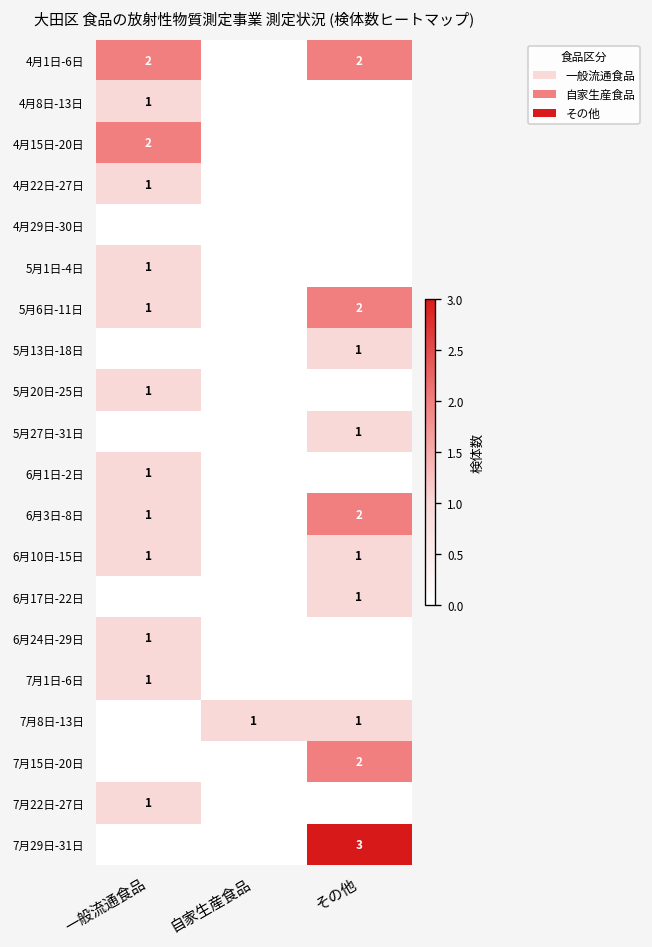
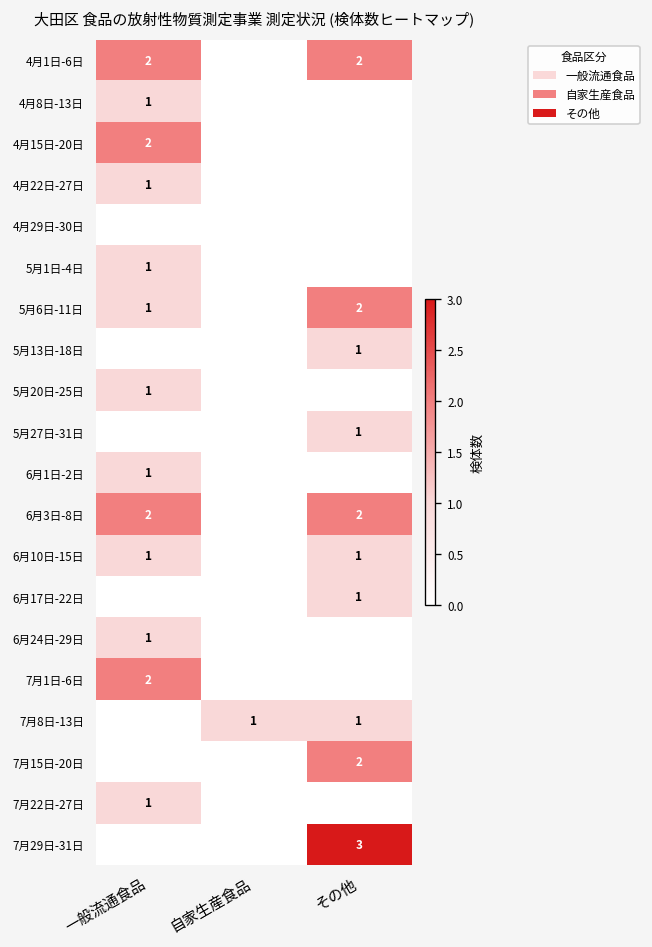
6月3日-8日, 一般流通食品: 1 -> 2
7月1日-6日, 一般流通食品: 1 -> 2
